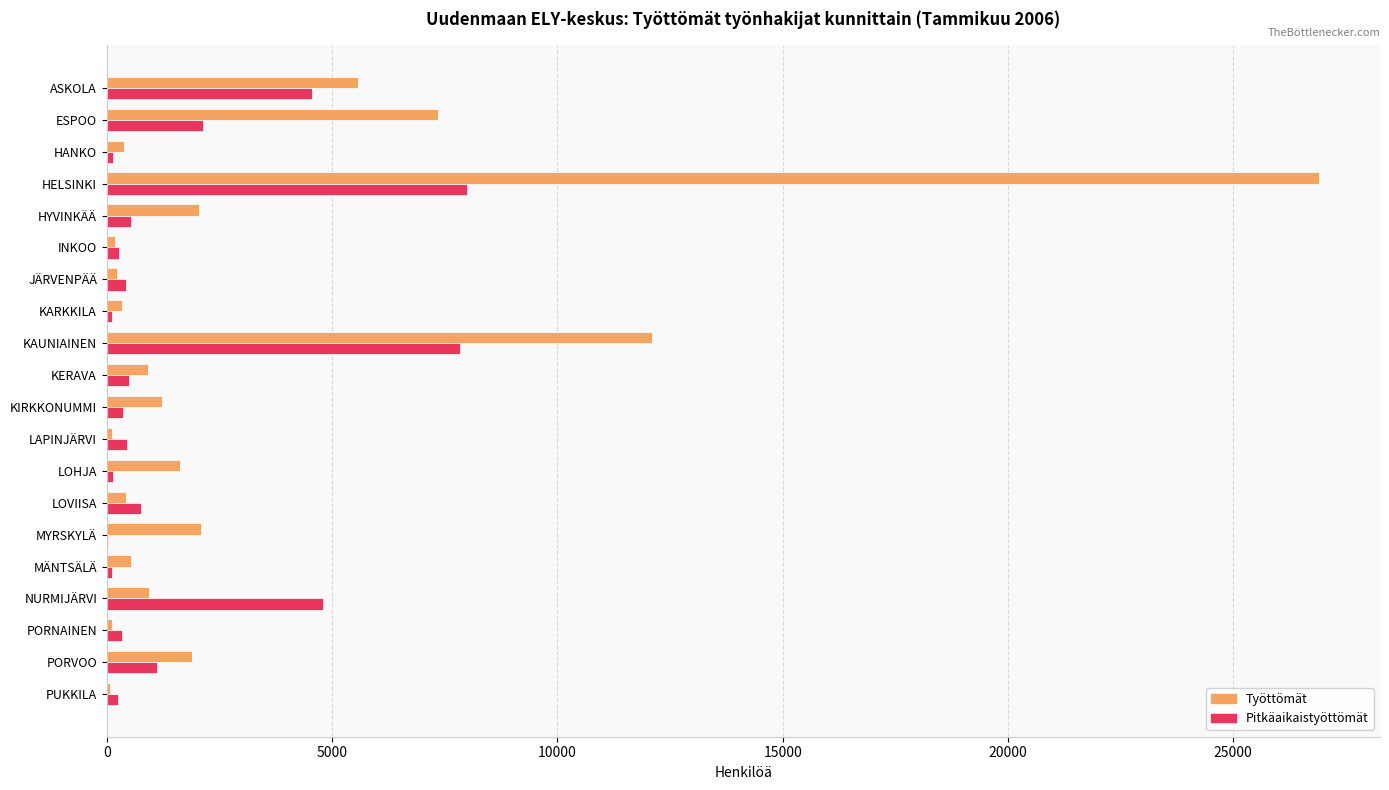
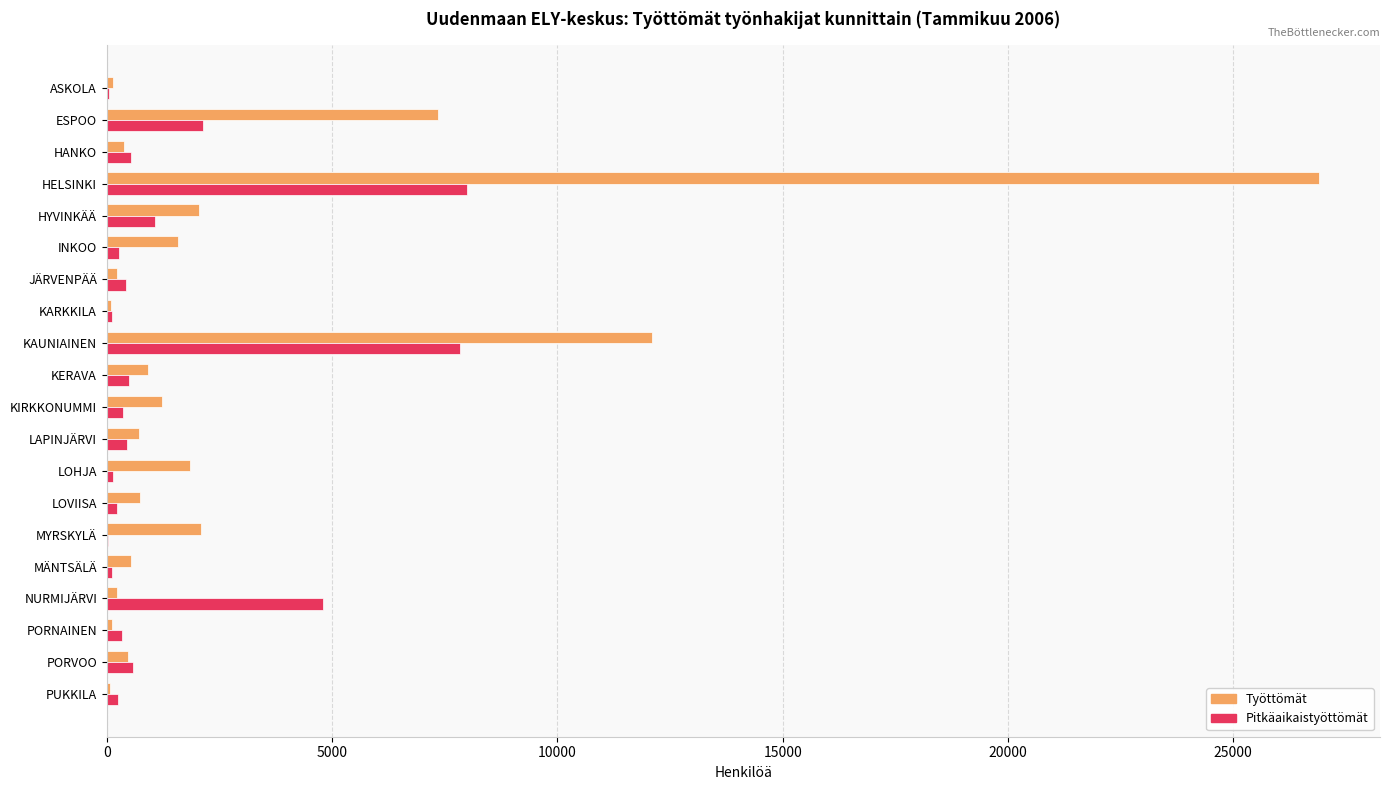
Työttömät, ASKOLA: 5600 -> 100
Pitkäaikaistyöttömät, ASKOLA: 4500 -> 100
Pitkäaikaistyöttömät, HANKO: 100 -> 500
Pitkäaikaistyöttömät, HYVINKÄÄ: 500 -> 1100
Työttömät, INKOO: 200 -> 1600
Työttömät, KARKKILA: 300 -> 100
Työttömät, LAPINJÄRVI: 100 -> 700
Työttömät, LOHJA: 1600 -> 1800
Työttömät, LOVIISA: 400 -> 700
Pitkäaikaistyöttömät, LOVIISA: 800 -> 200
Työttömät, NURMIJÄRVI: 900 -> 200
Työttömät, PORVOO: 1900 -> 500
Pitkäaikaistyöttömät, PORVOO: 1100 -> 600
